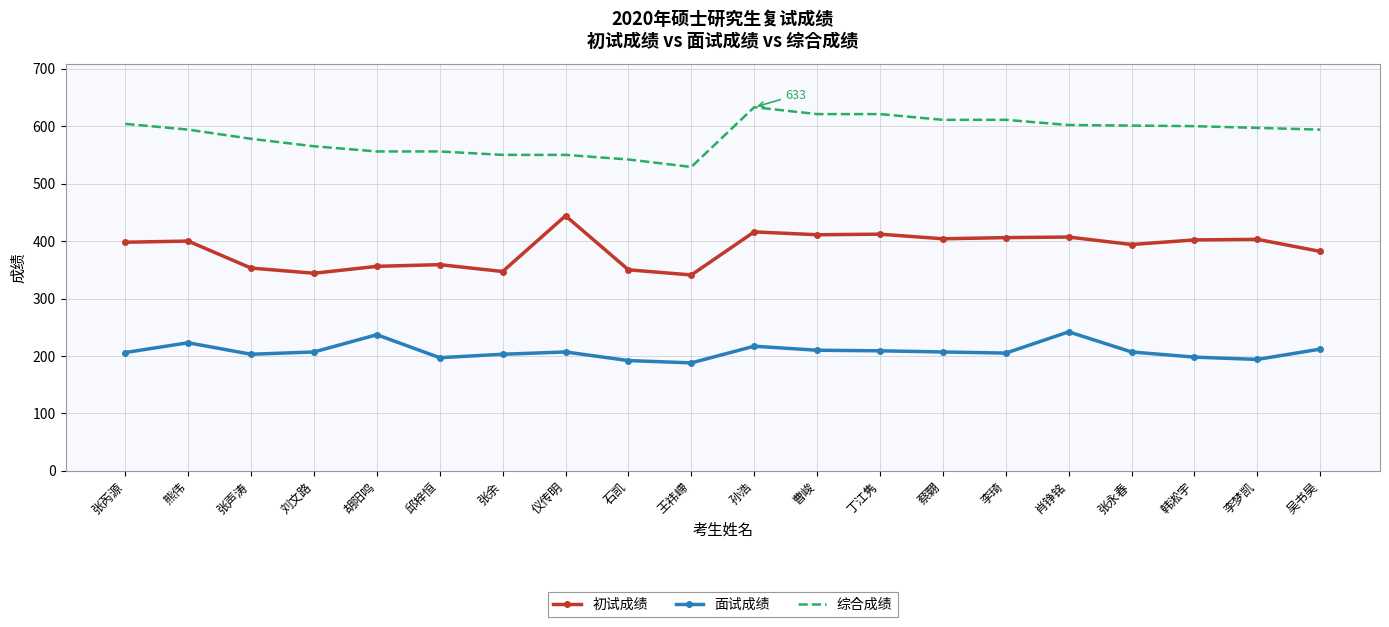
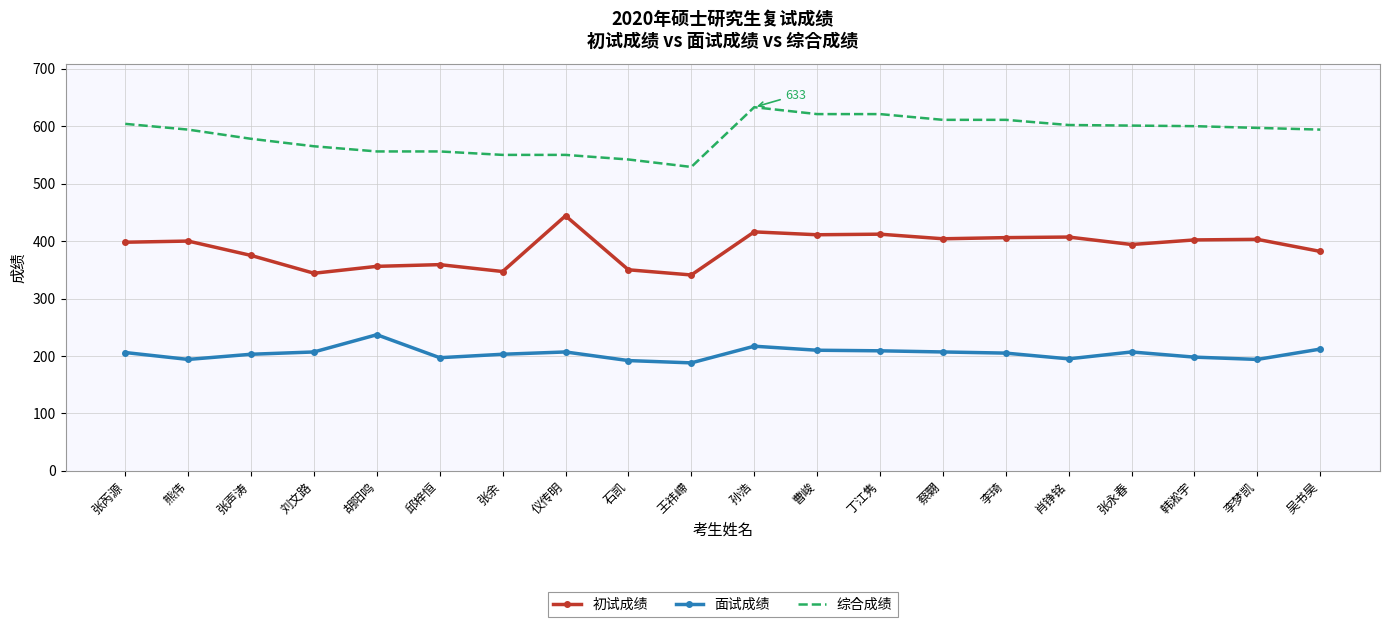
面试成绩, 熊伟: 220 -> 190
初试成绩, 张声涛: 350 -> 380
面试成绩, 肖铮铭: 240 -> 200
